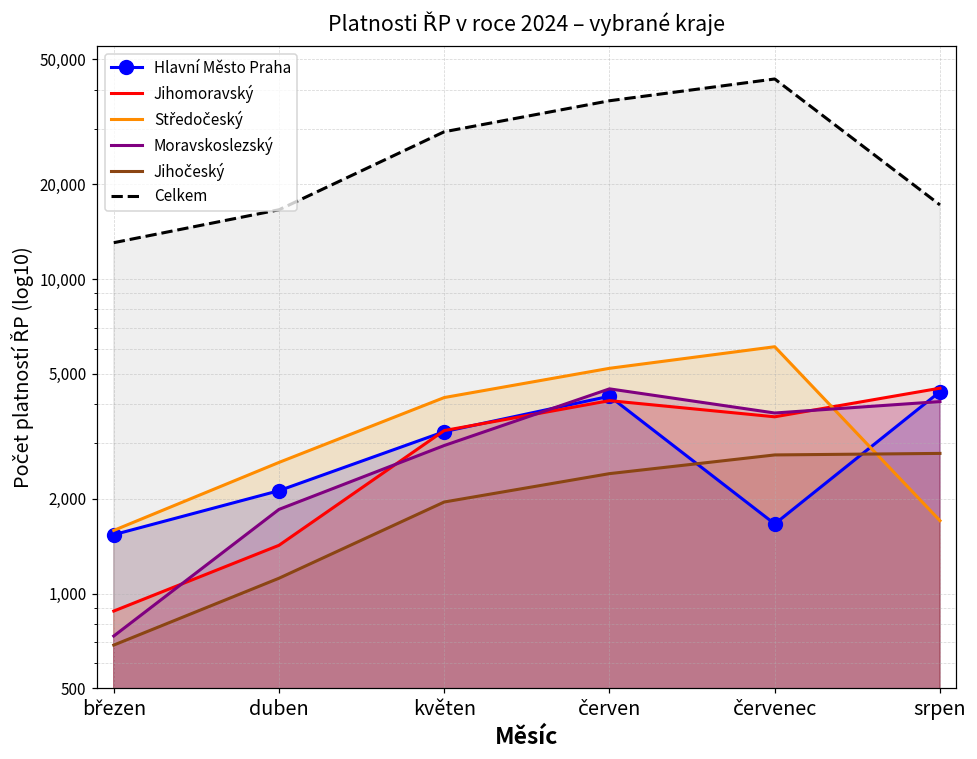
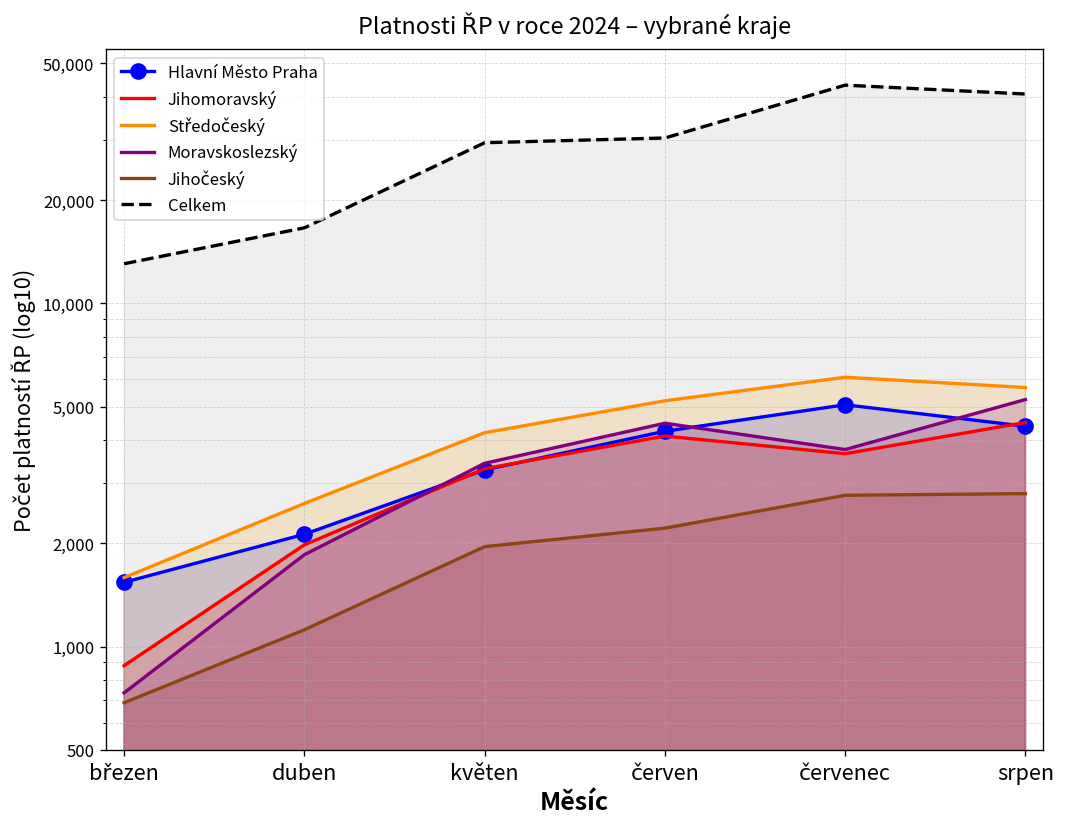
Jihomoravský, duben: 1,400 -> 2,000
Moravskoslezský, květen: 3,000 -> 3,400
Jihočeský, červen: 2,400 -> 2,200
Celkem, červen: 37,000 -> 30,000
Hlavní Město Praha, červenec: 1,700 -> 5,100
Středočeský, srpen: 1,700 -> 5,700
Moravskoslezský, srpen: 4,100 -> 5,200
Celkem, srpen: 17,000 -> 41,000
